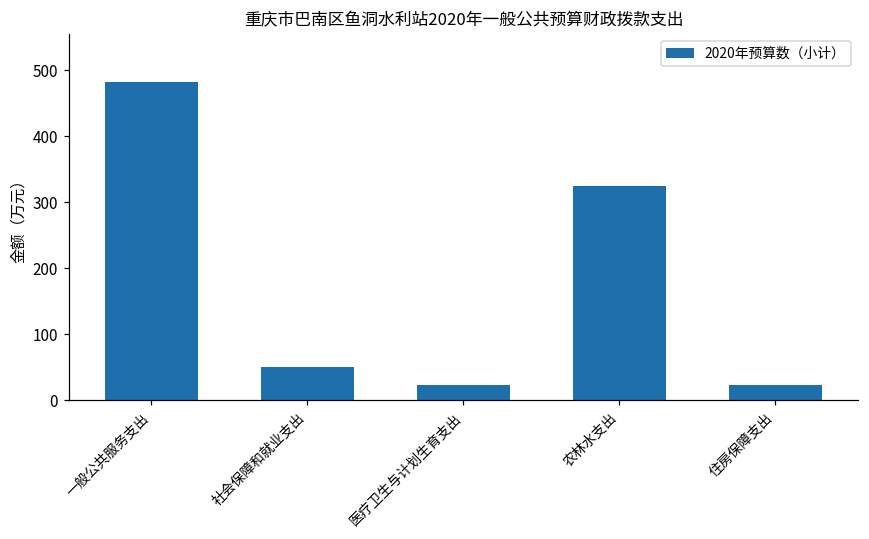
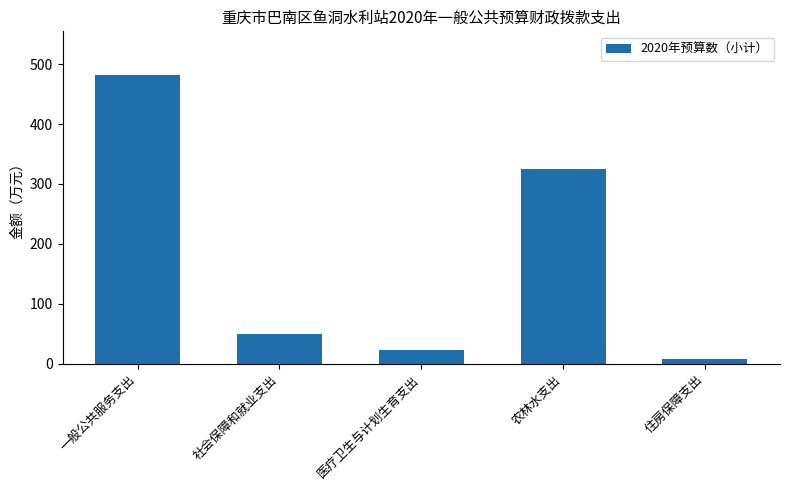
住房保障支出: 20 -> 10
